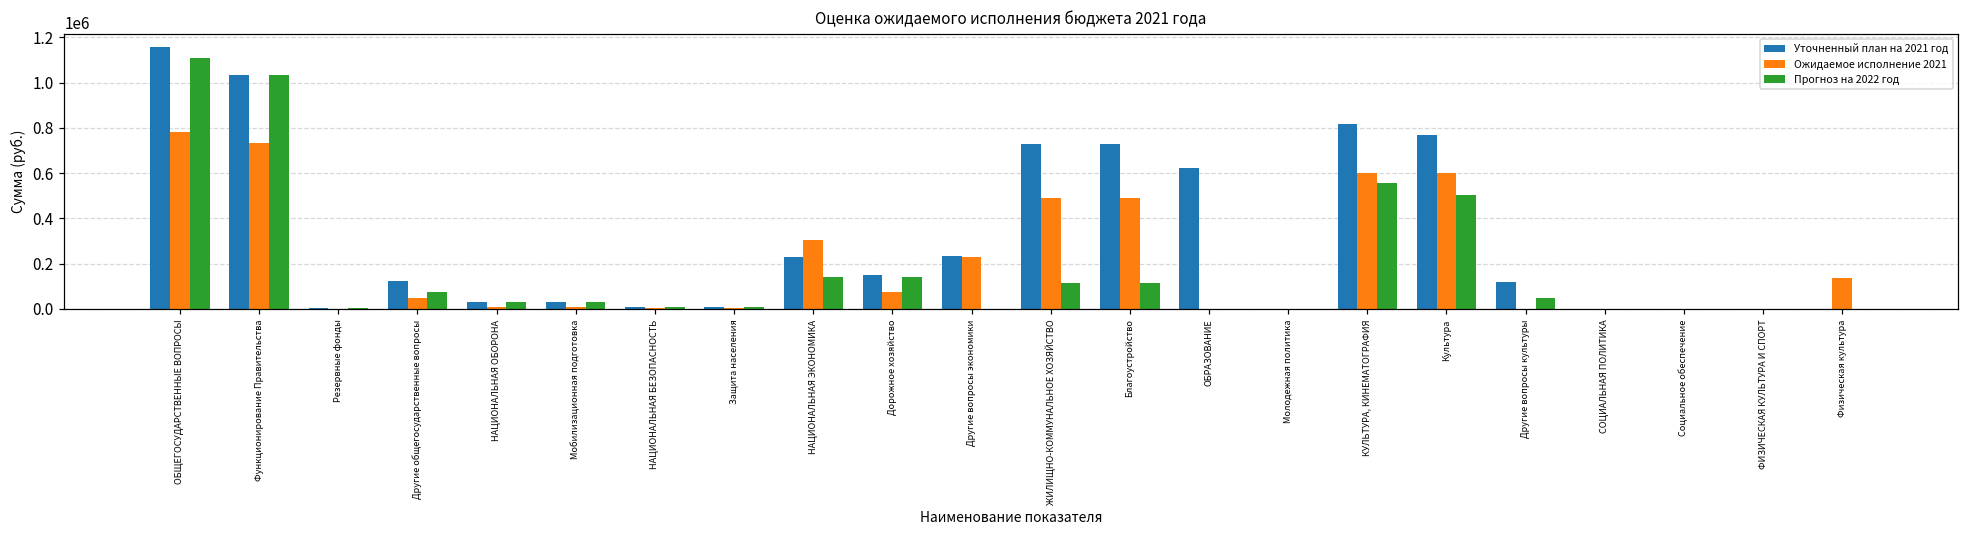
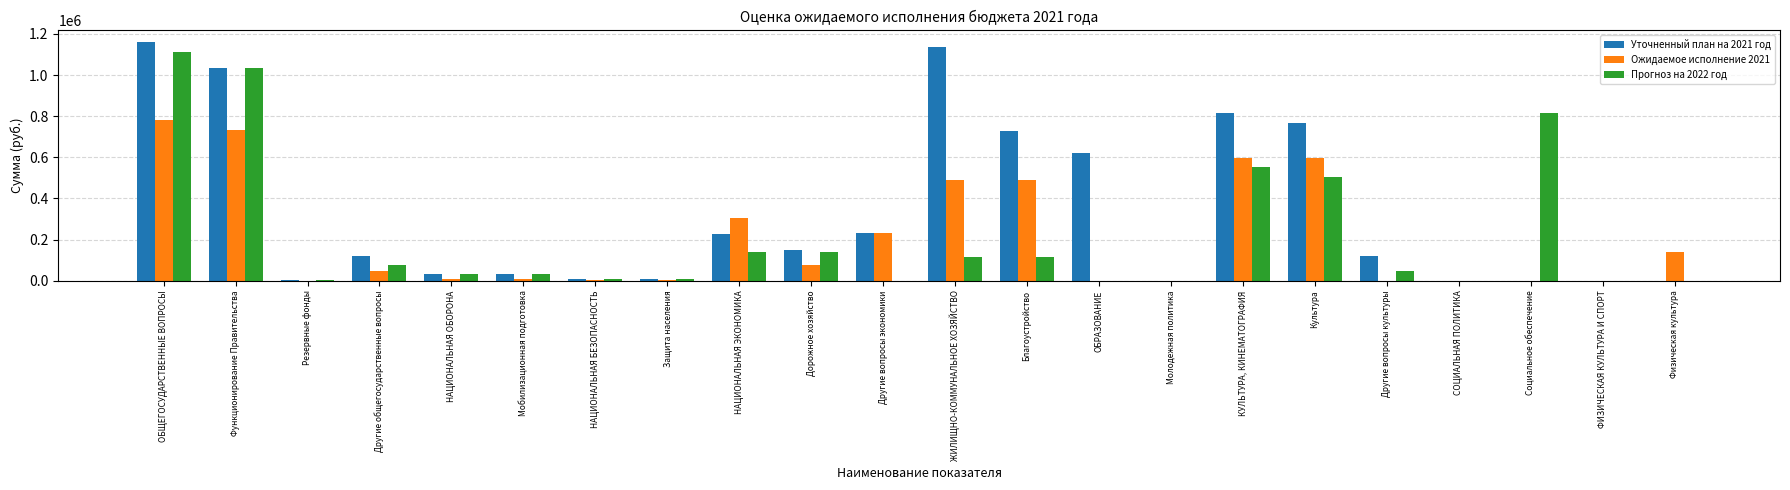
Уточненный план на 2021 год, ЖИЛИЩНО-КОММУНАЛЬНОЕ ХОЗЯЙСТВО: 730000 -> 1130000
Прогноз на 2022 год, Социальное обеспечение: 0 -> 820000
